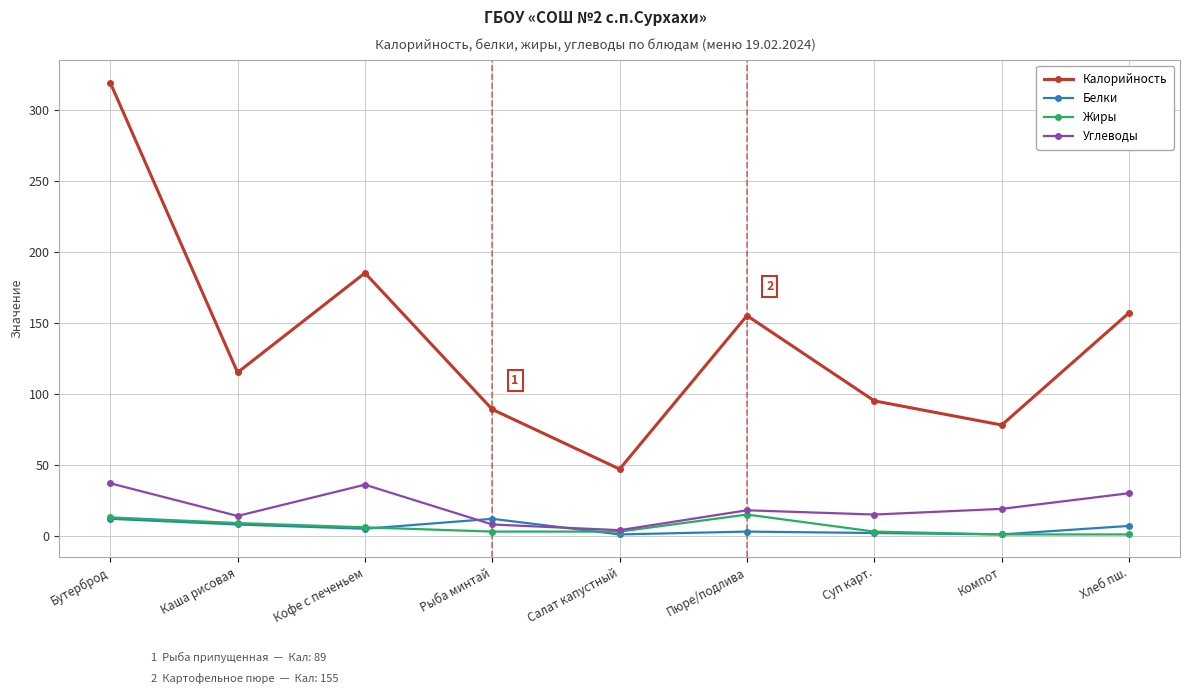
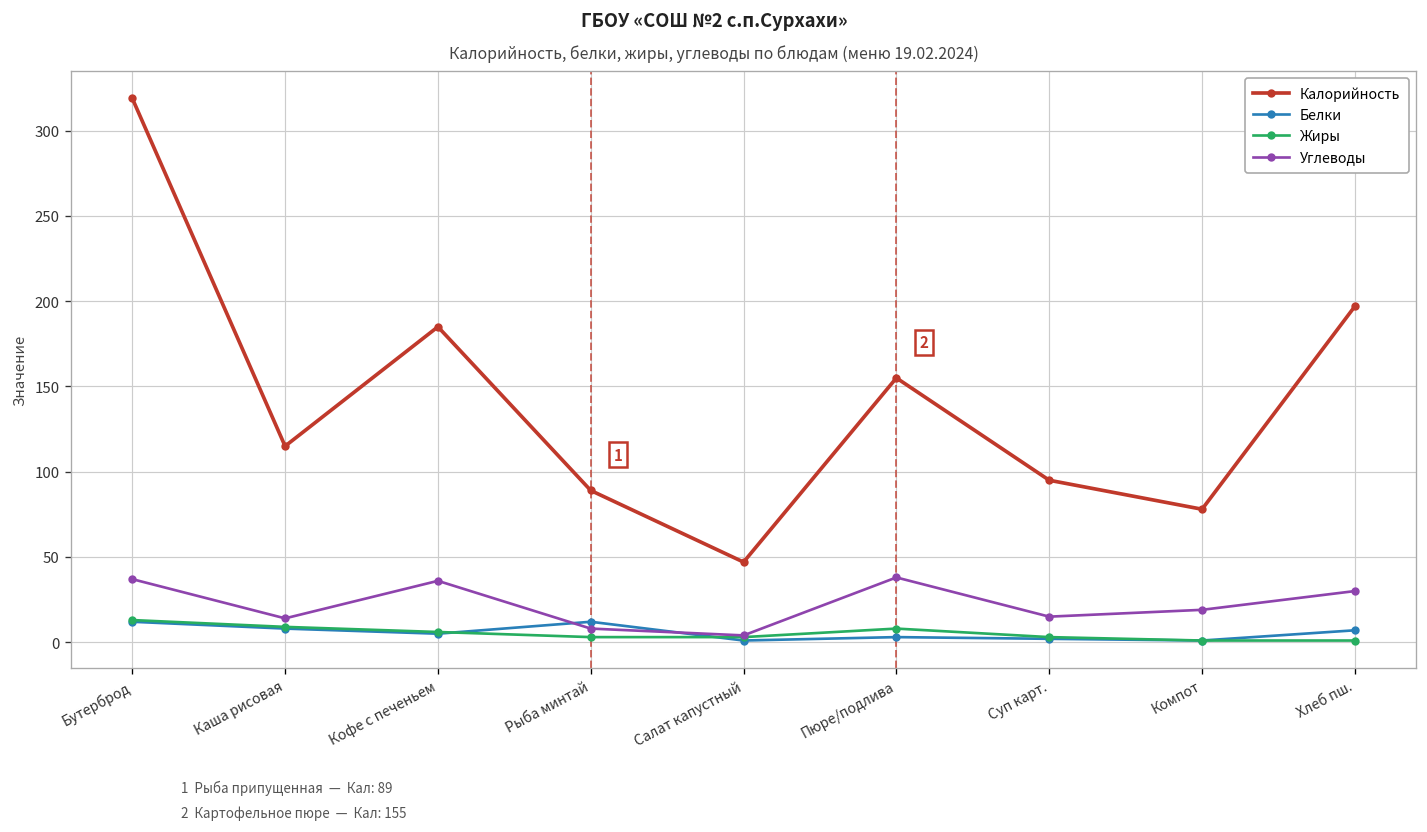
Жиры, Пюре/подлива: 15 -> 8
Углеводы, Пюре/подлива: 18 -> 38
Калорийность, Хлеб пш.: 157 -> 197
